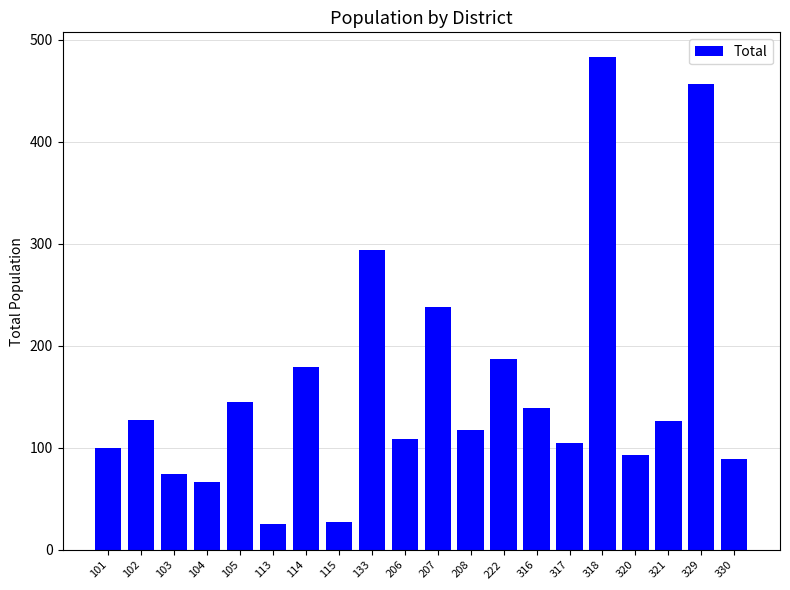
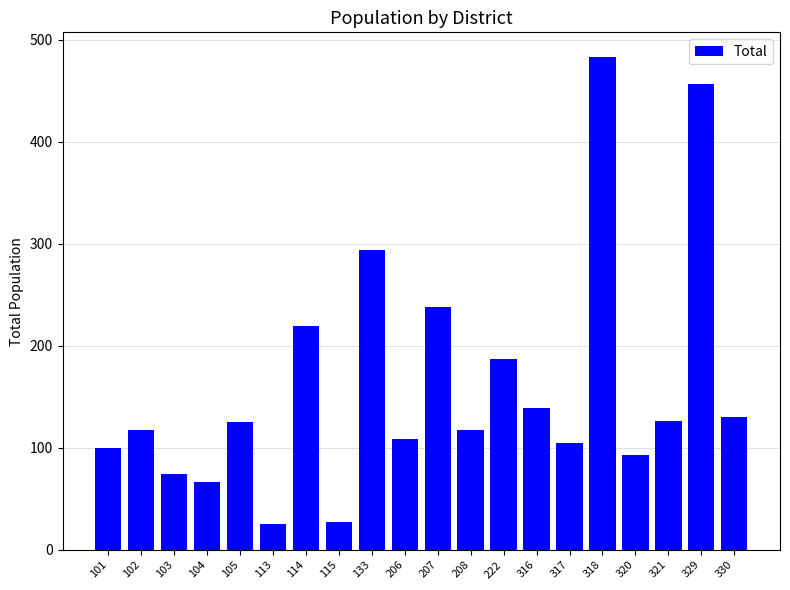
102: 127 -> 118
105: 145 -> 125
114: 179 -> 219
330: 89 -> 130
